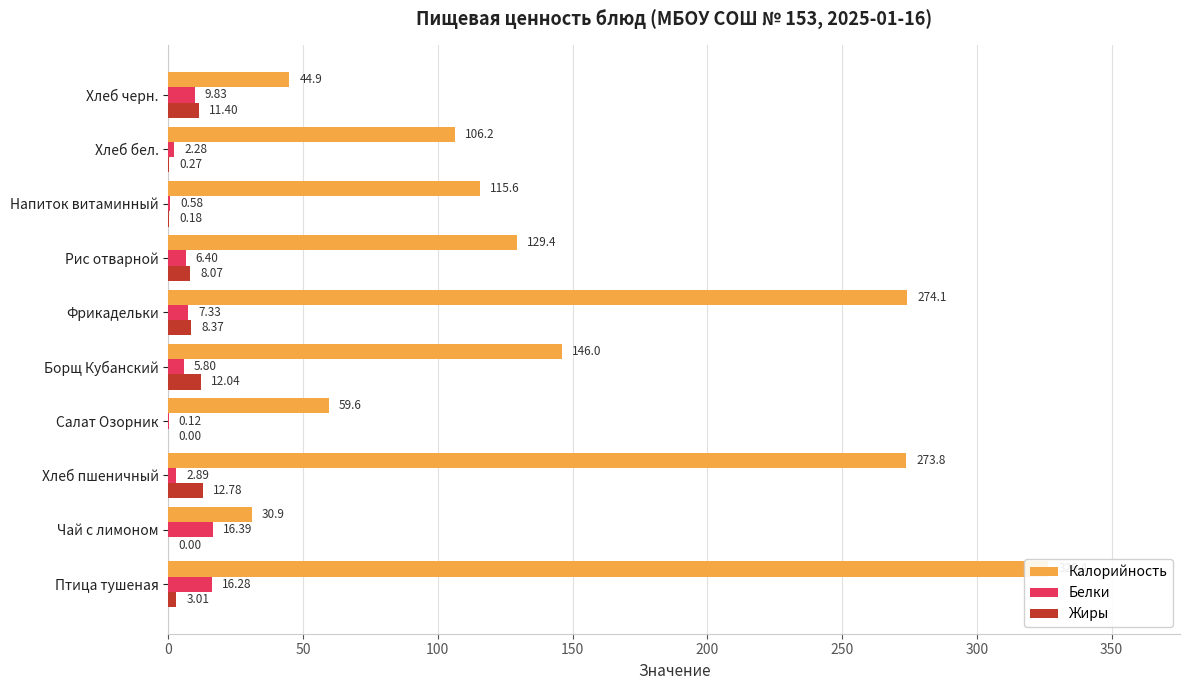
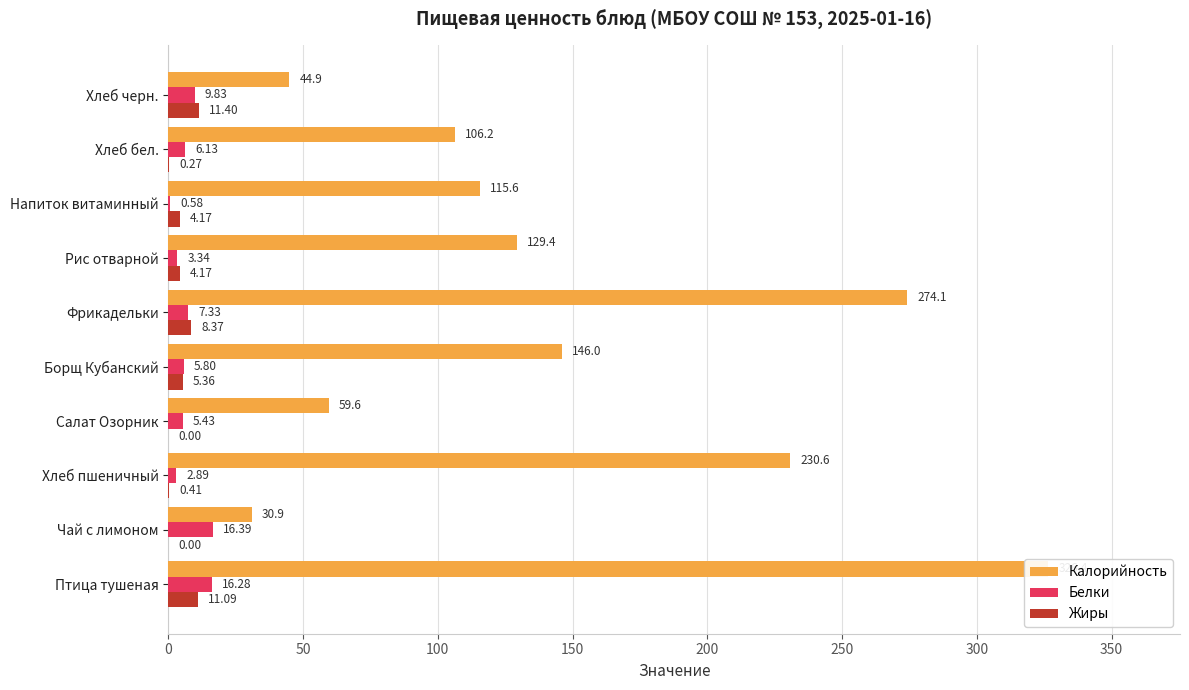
Белки, Хлеб бел.: 2.28 -> 6.13
Жиры, Напиток витаминный: 0.18 -> 4.17
Белки, Рис отварной: 6.40 -> 3.34
Жиры, Рис отварной: 8.07 -> 4.17
Жиры, Борщ Кубанский: 12.04 -> 5.36
Белки, Салат Озорник: 0.12 -> 5.43
Калорийность, Хлеб пшеничный: 273.8 -> 230.6
Жиры, Хлеб пшеничный: 12.78 -> 0.41
Жиры, Птица тушеная: 3.01 -> 11.09
